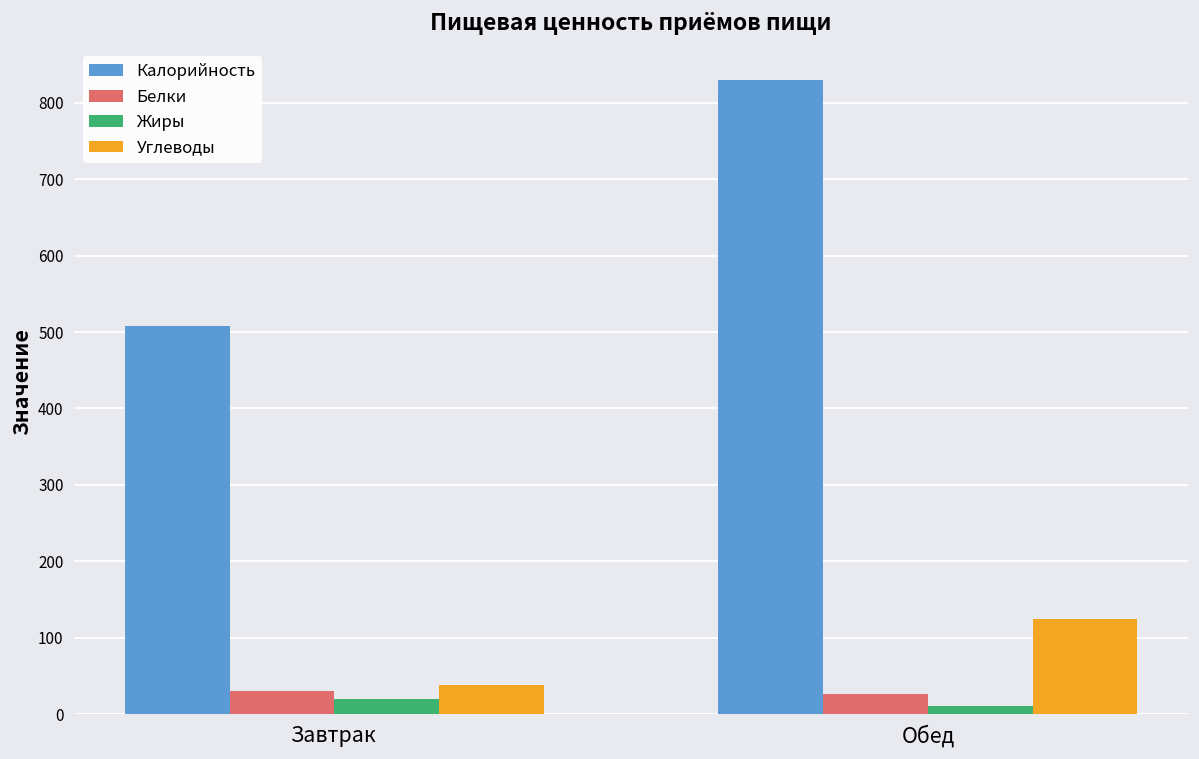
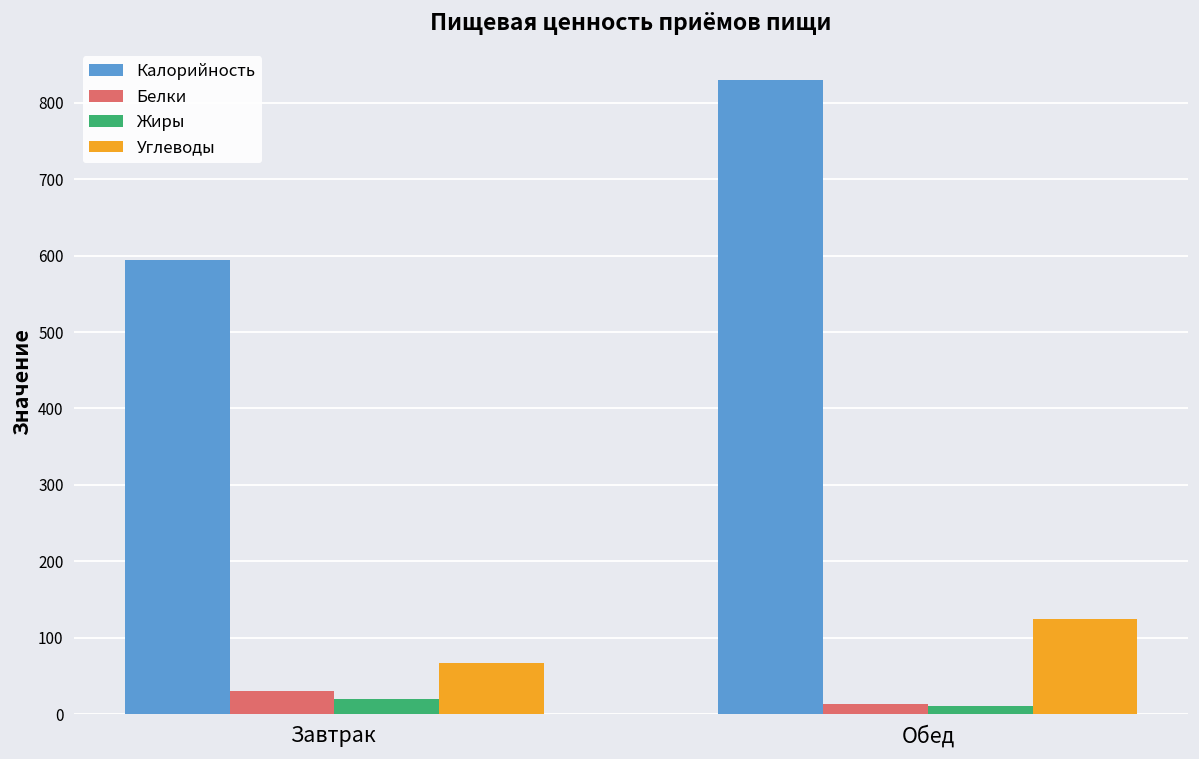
Калорийность, Завтрак: 510 -> 590
Углеводы, Завтрак: 40 -> 70
Белки, Обед: 30 -> 10
